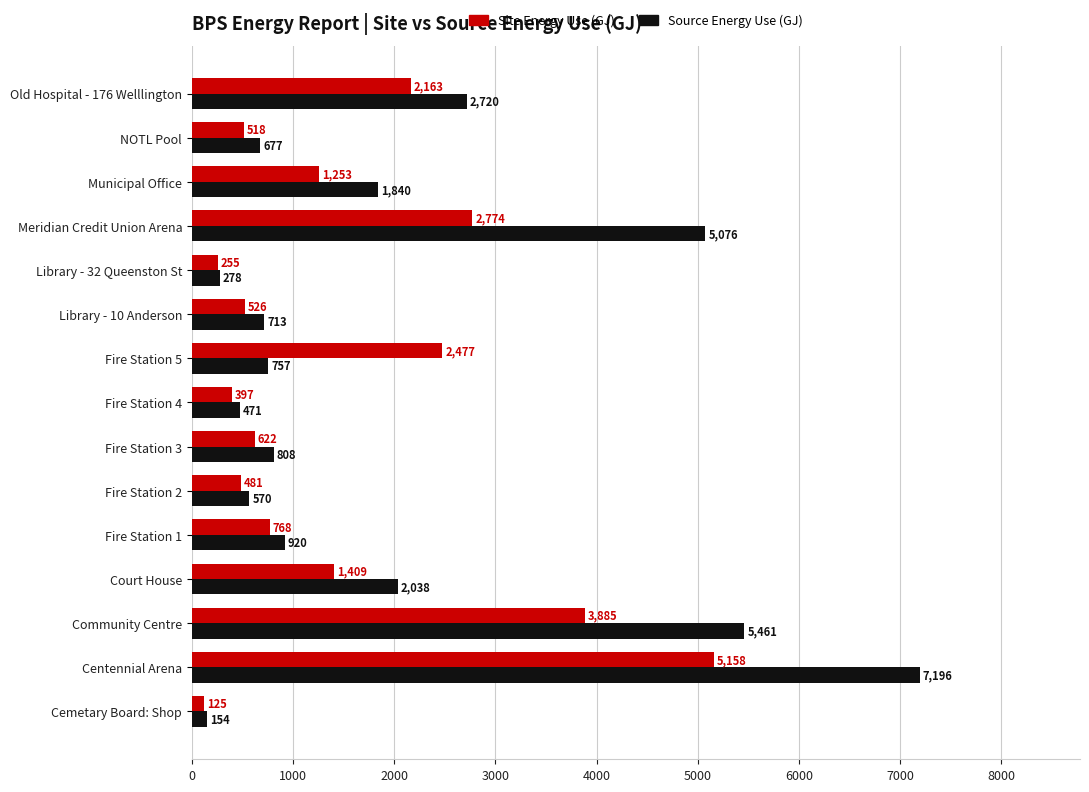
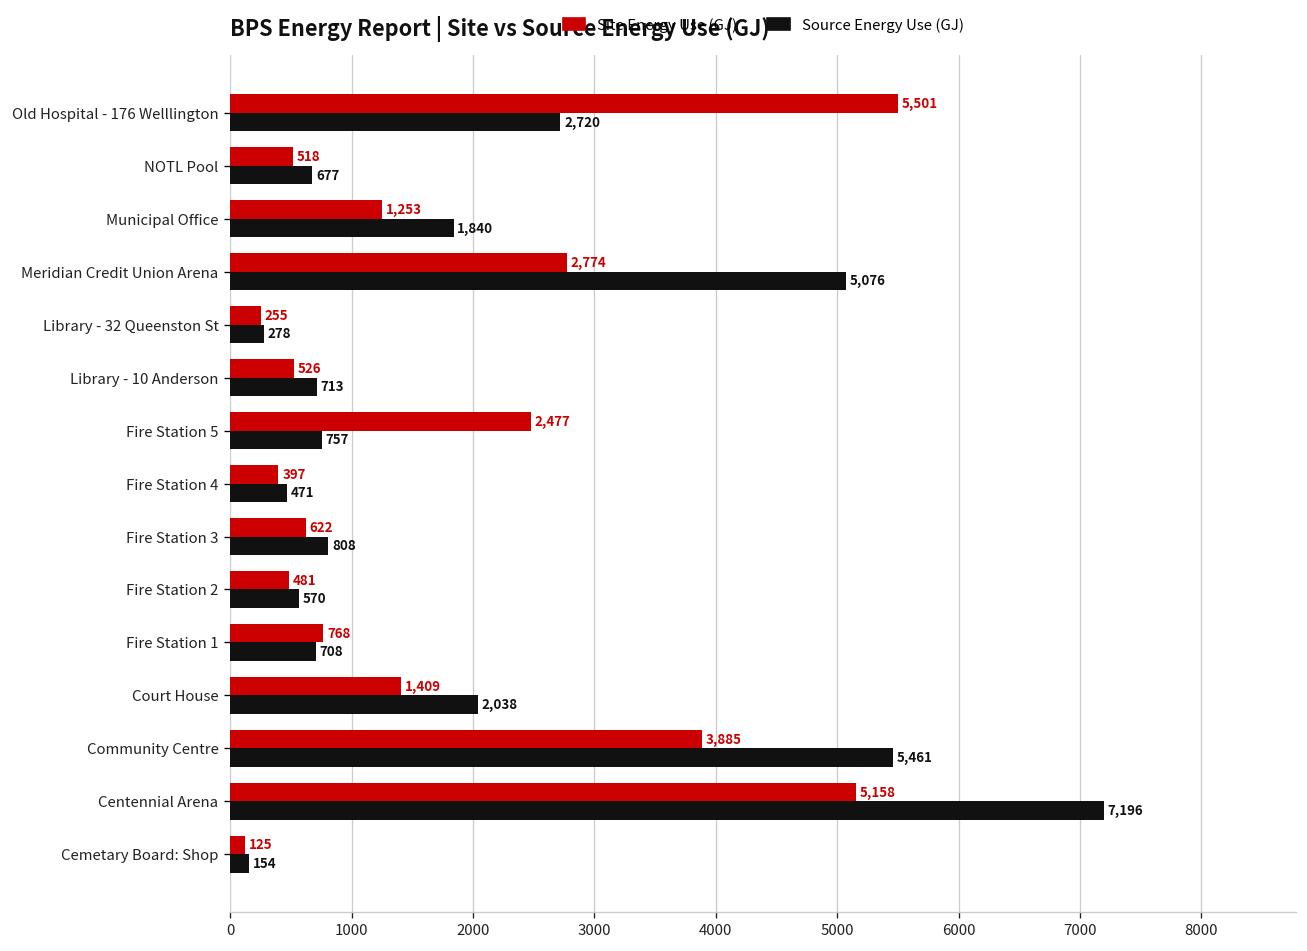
Site Energy Use (GJ), Old Hospital - 176 Welllington: 2,163 -> 5,501
Source Energy Use (GJ), Fire Station 1: 920 -> 708
